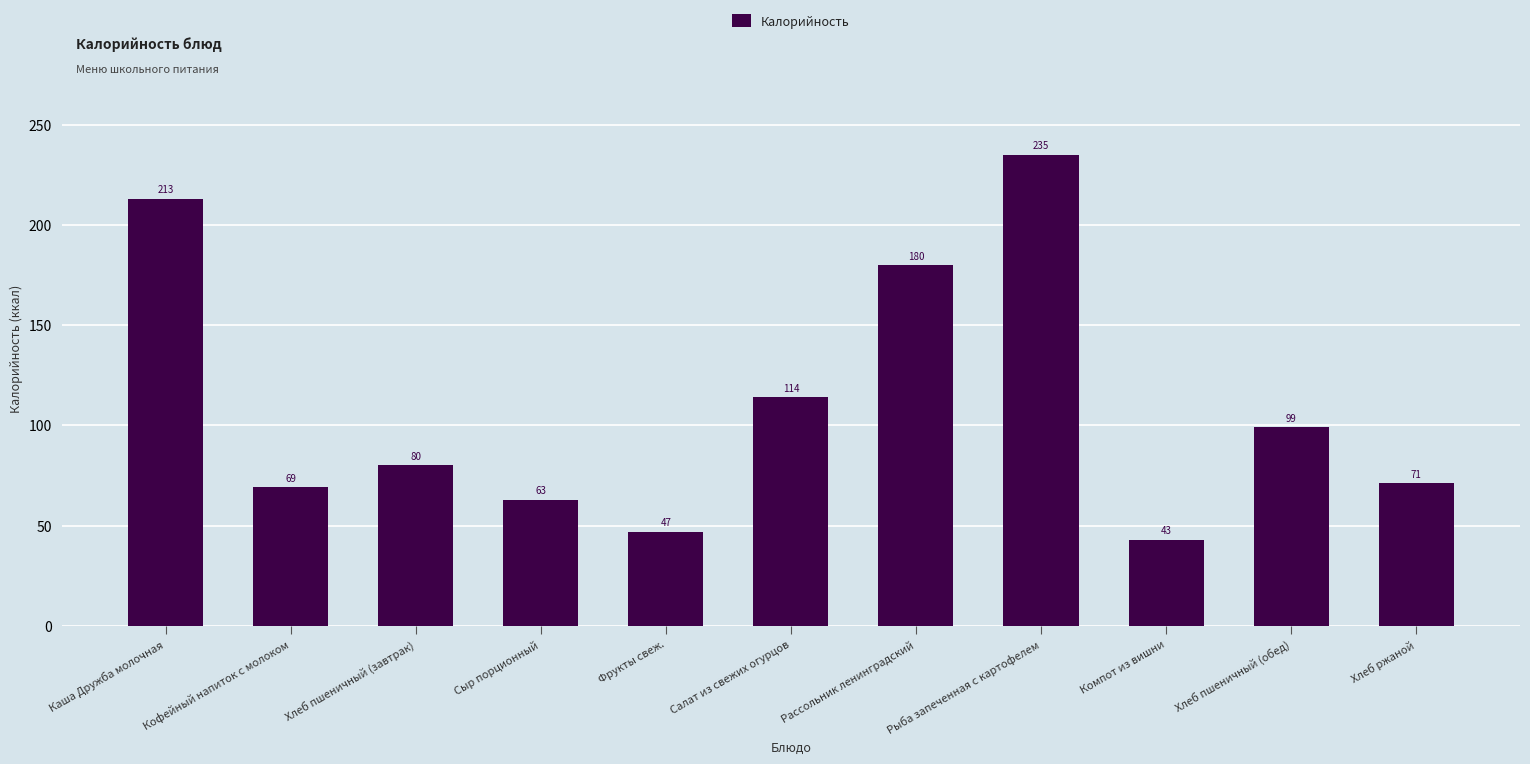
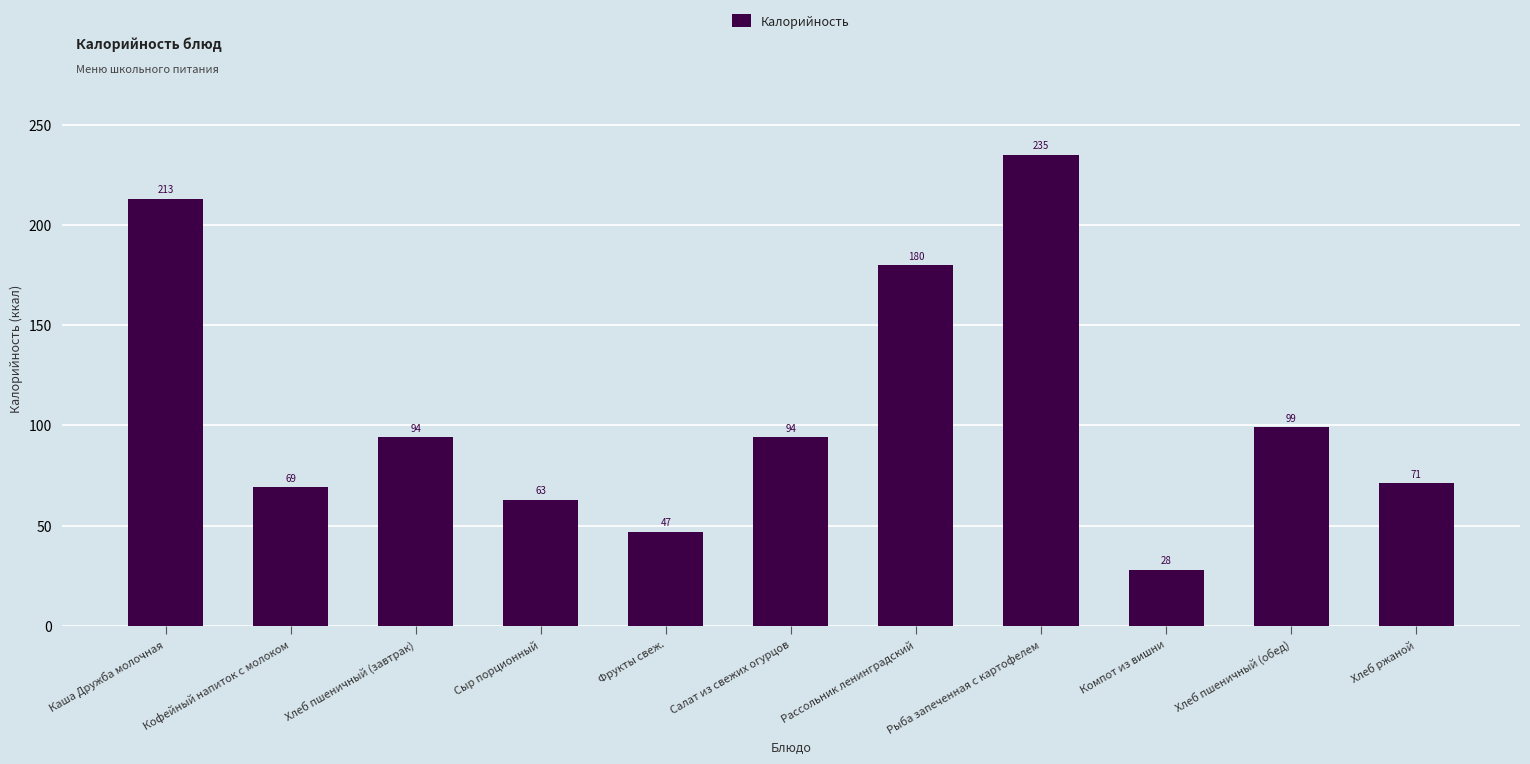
Хлеб пшеничный (завтрак): 80 -> 94
Салат из свежих огурцов: 114 -> 94
Компот из вишни: 43 -> 28
